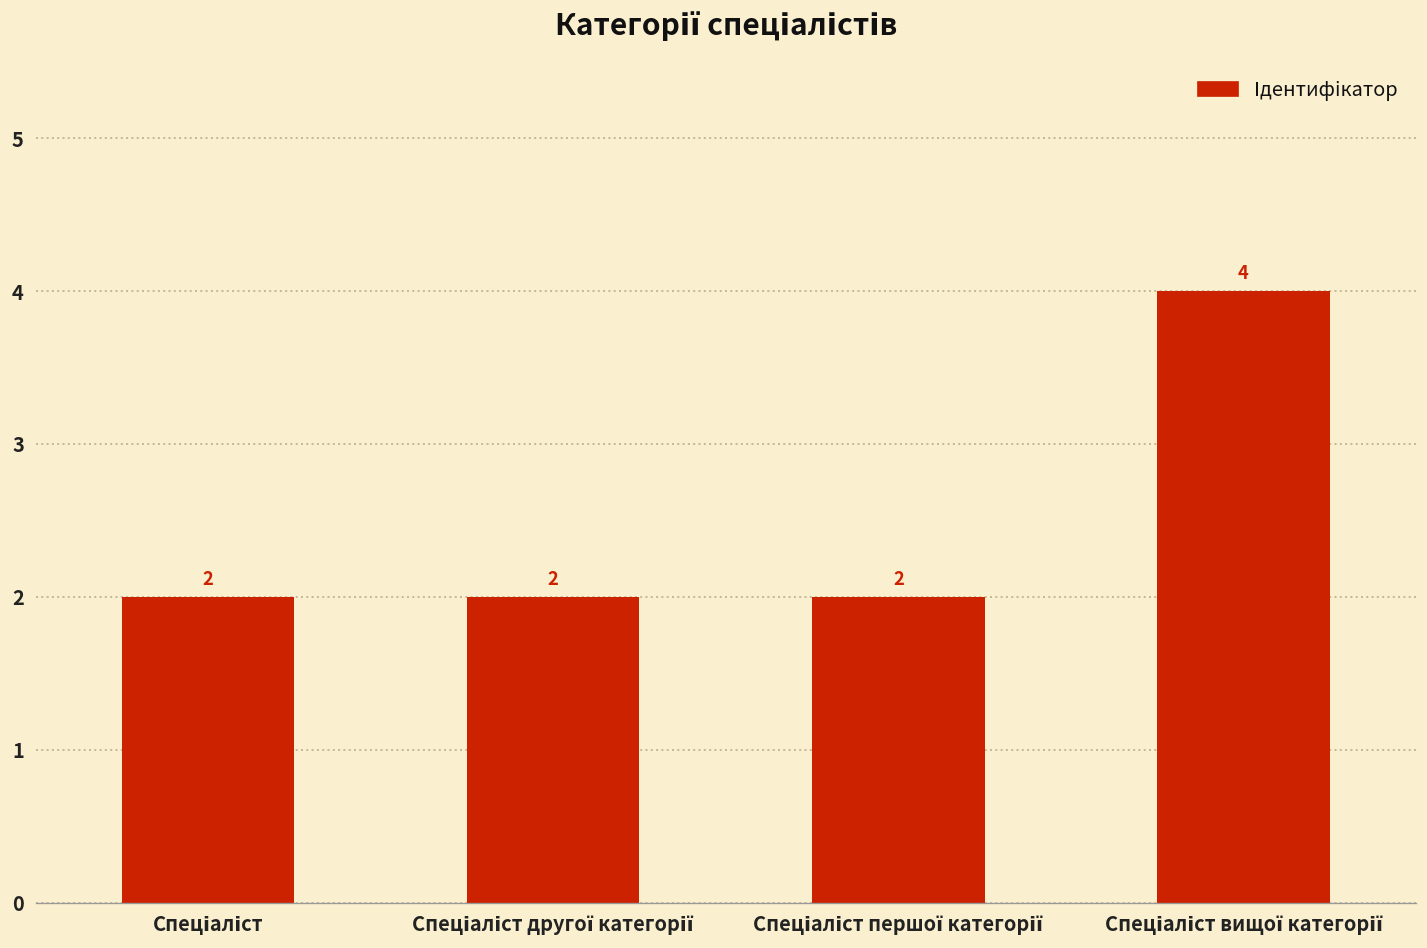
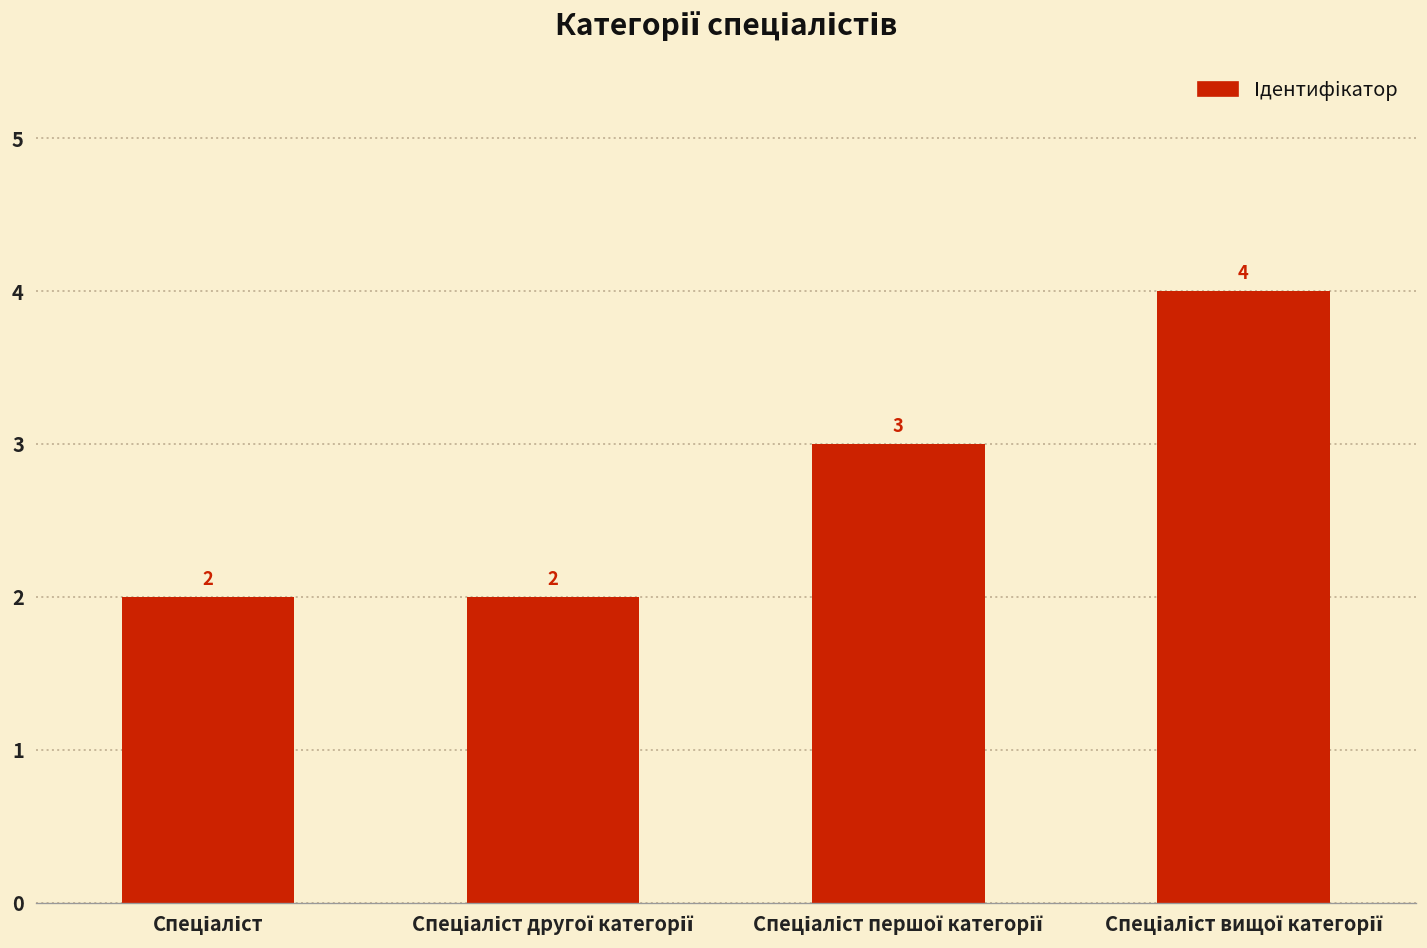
Спеціаліст першої категорії: 2 -> 3
